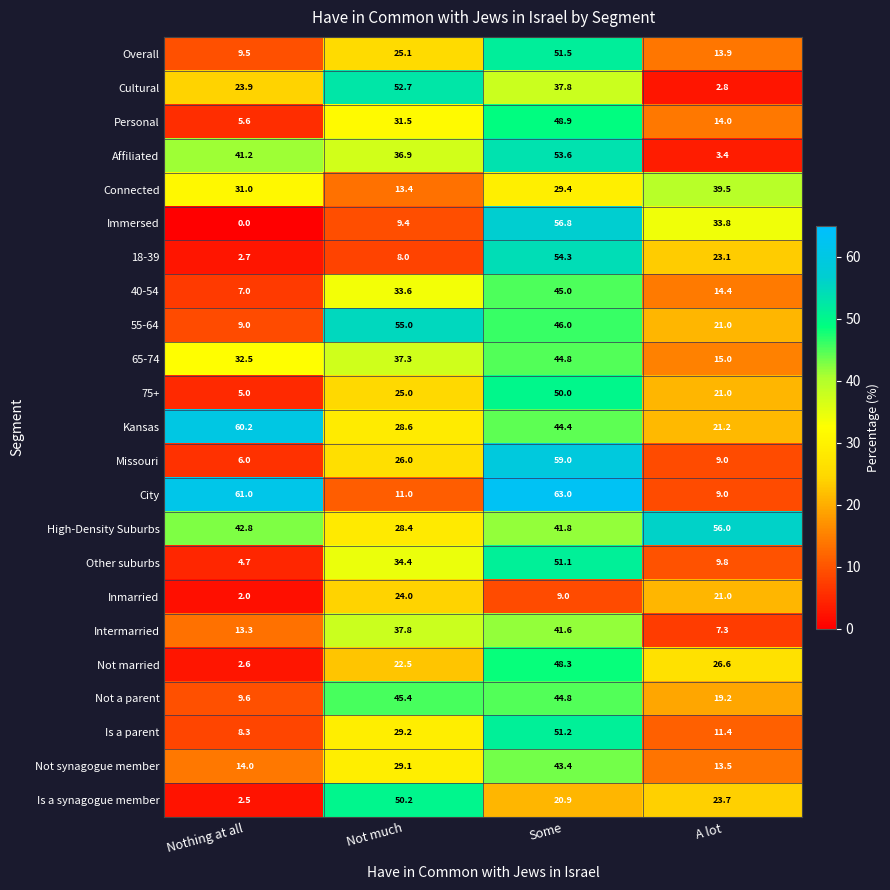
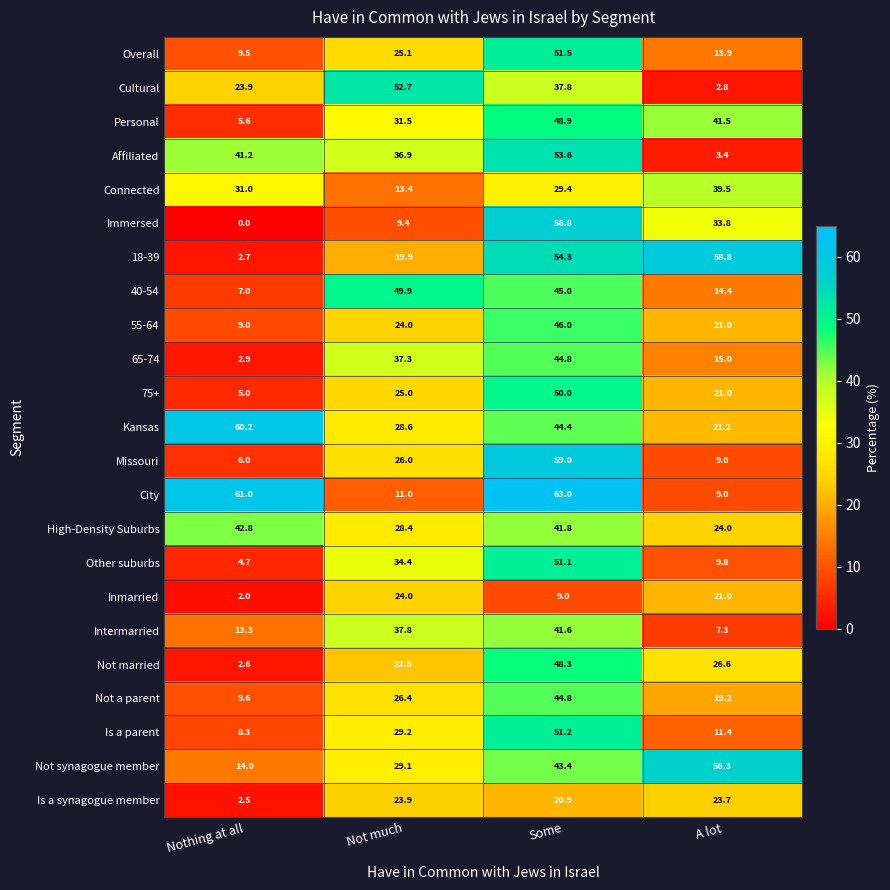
Personal, A lot: 14.0 -> 41.5
18-39, Not much: 8.0 -> 19.9
18-39, A lot: 23.1 -> 58.8
40-54, Not much: 33.6 -> 49.9
55-64, Not much: 55.0 -> 24.0
65-74, Nothing at all: 32.5 -> 2.9
High-Density Suburbs, A lot: 56.0 -> 24.0
Not a parent, Not much: 45.4 -> 26.4
Not synagogue member, A lot: 13.5 -> 56.3
Is a synagogue member, Not much: 50.2 -> 23.9
